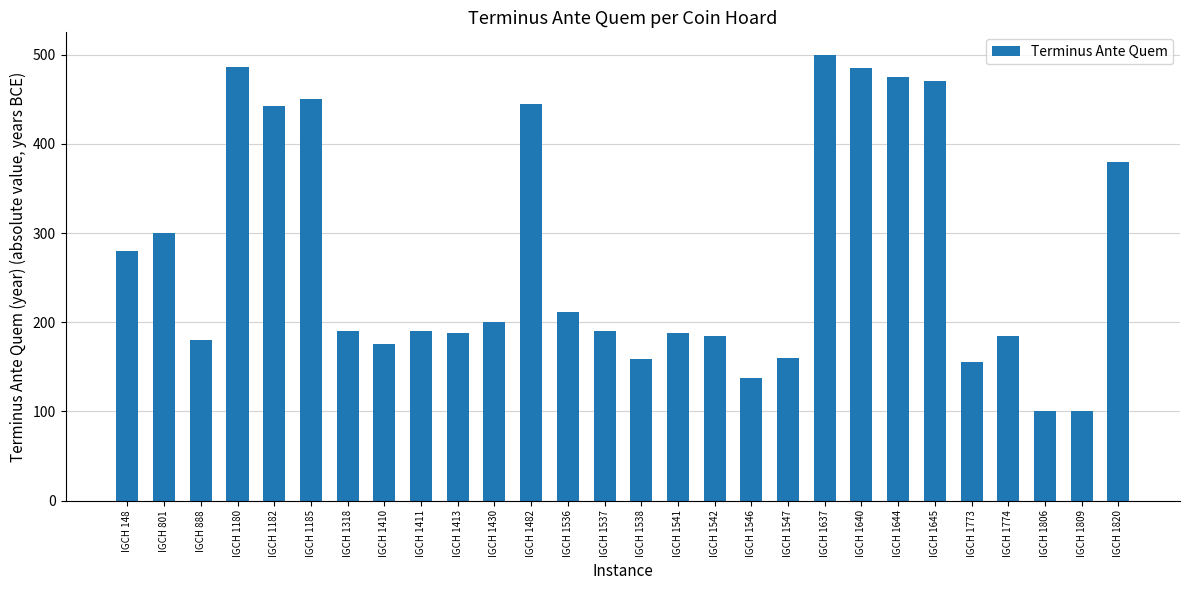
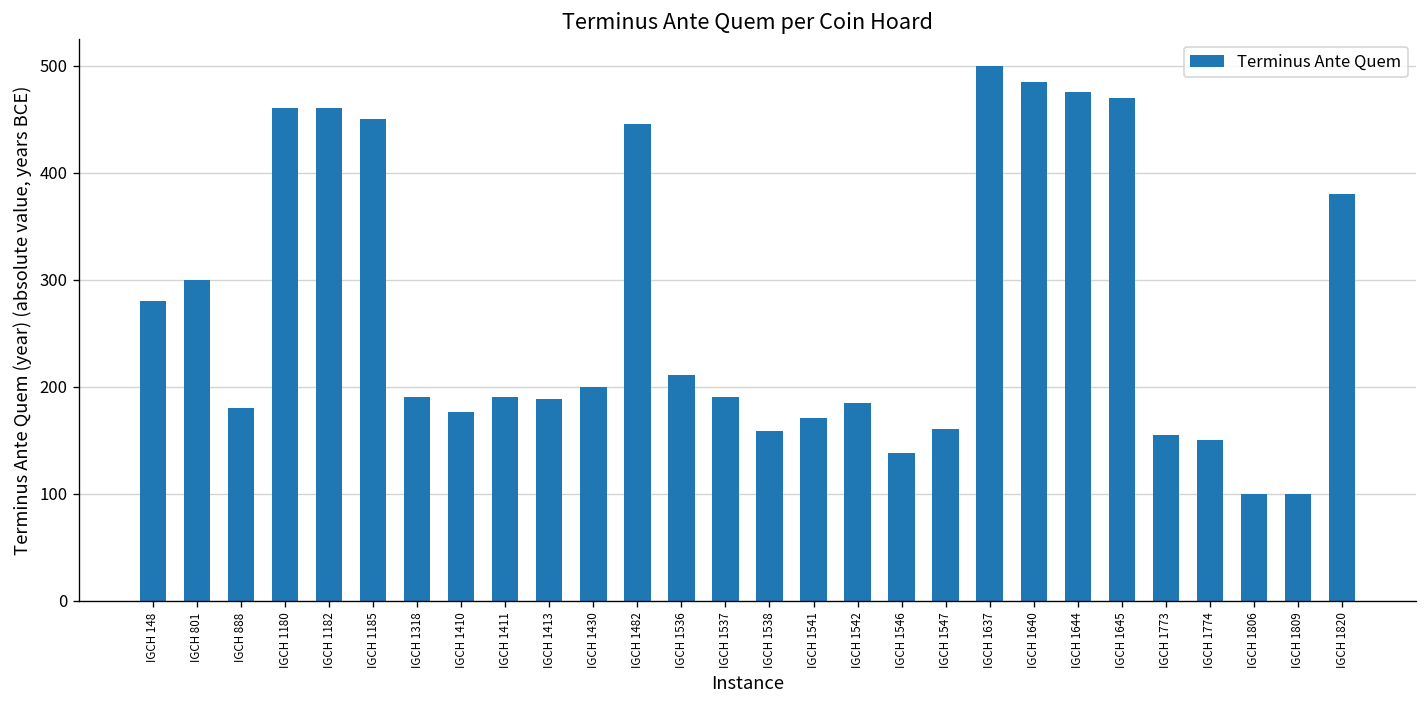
IGCH 1180: 490 -> 460
IGCH 1182: 440 -> 460
IGCH 1541: 190 -> 170
IGCH 1774: 190 -> 150
